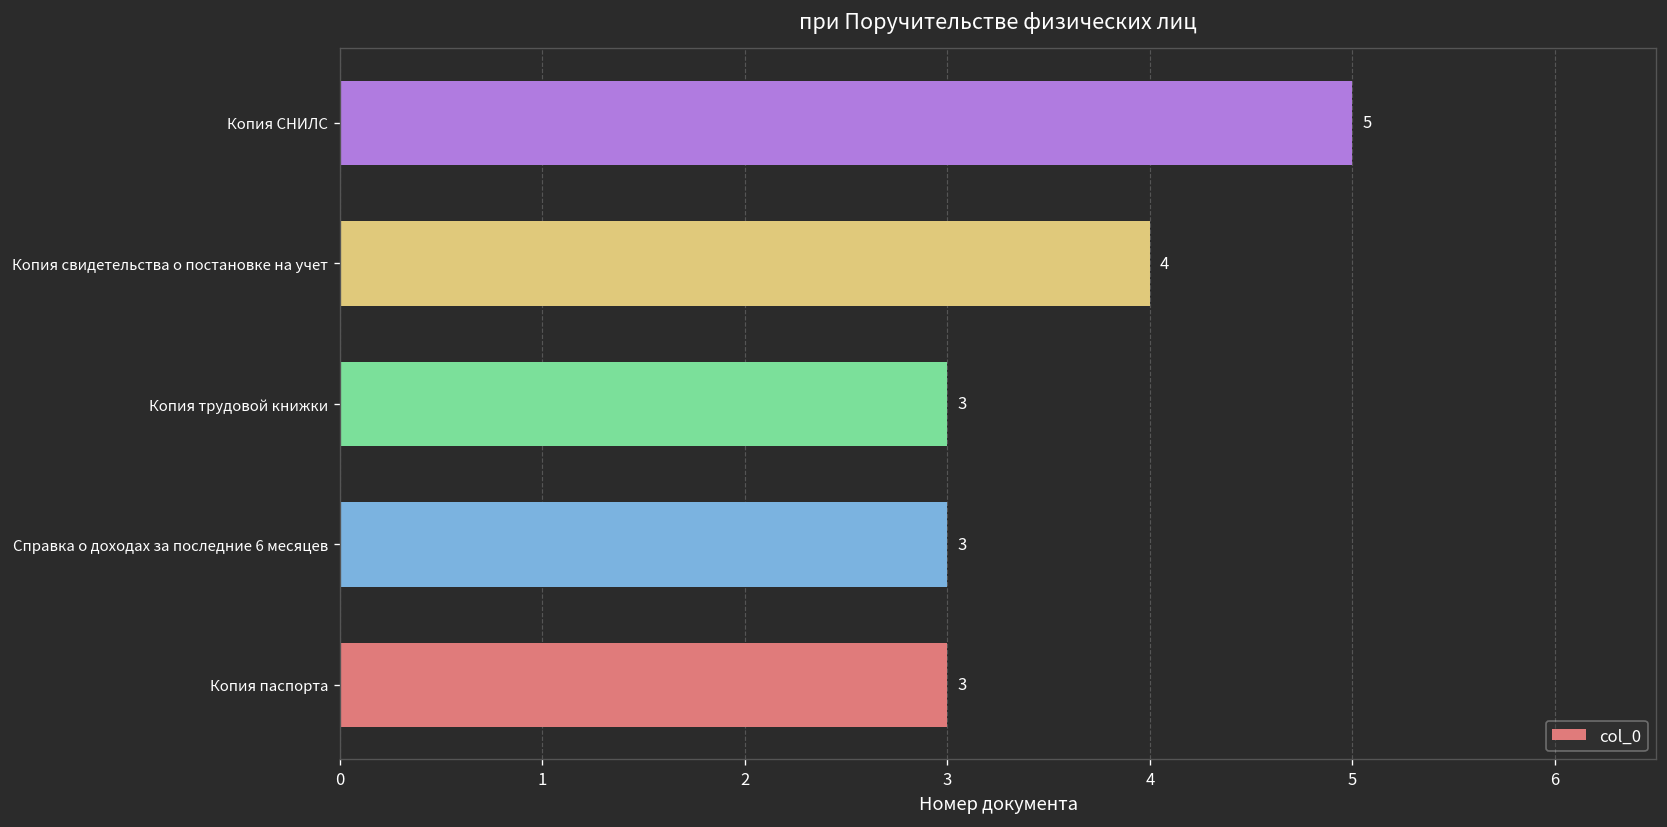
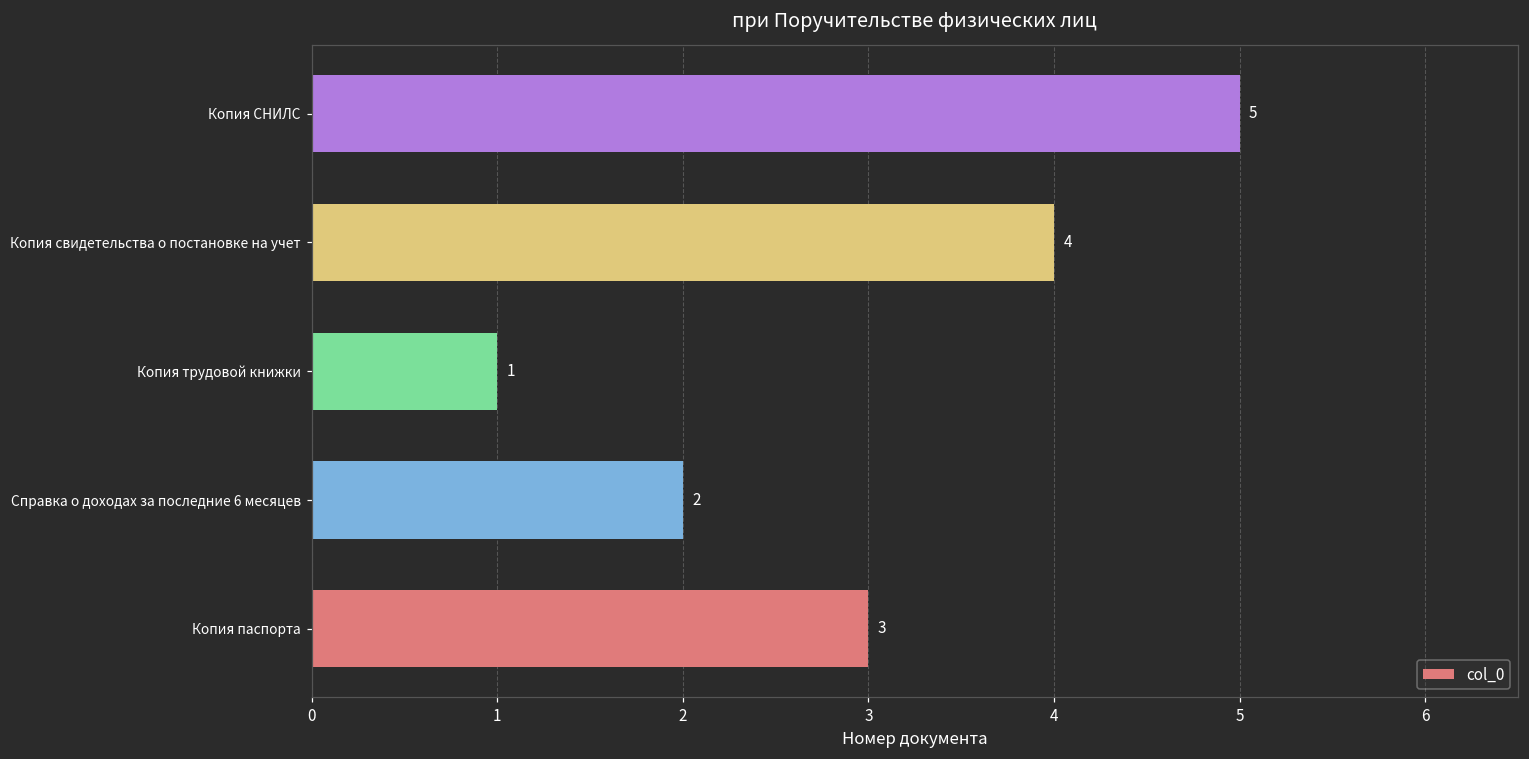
Копия трудовой книжки: 3 -> 1
Справка о доходах за последние 6 месяцев: 3 -> 2
